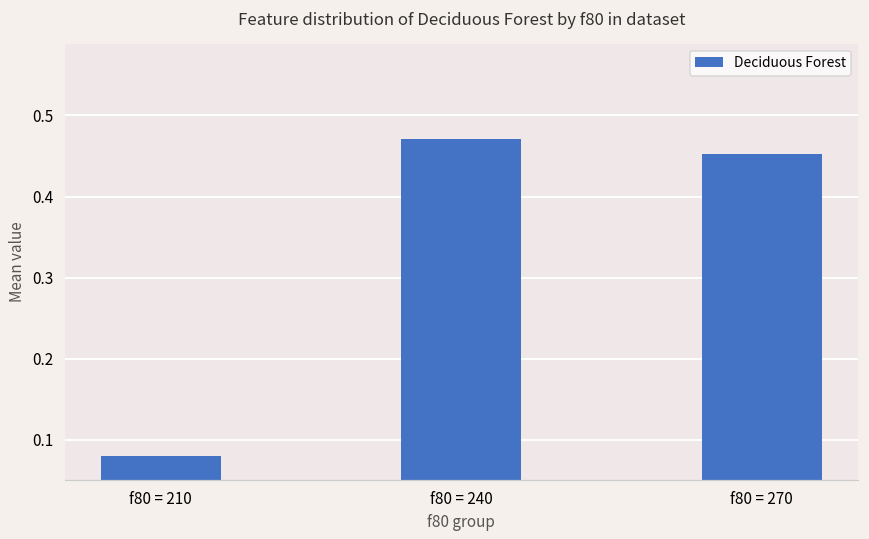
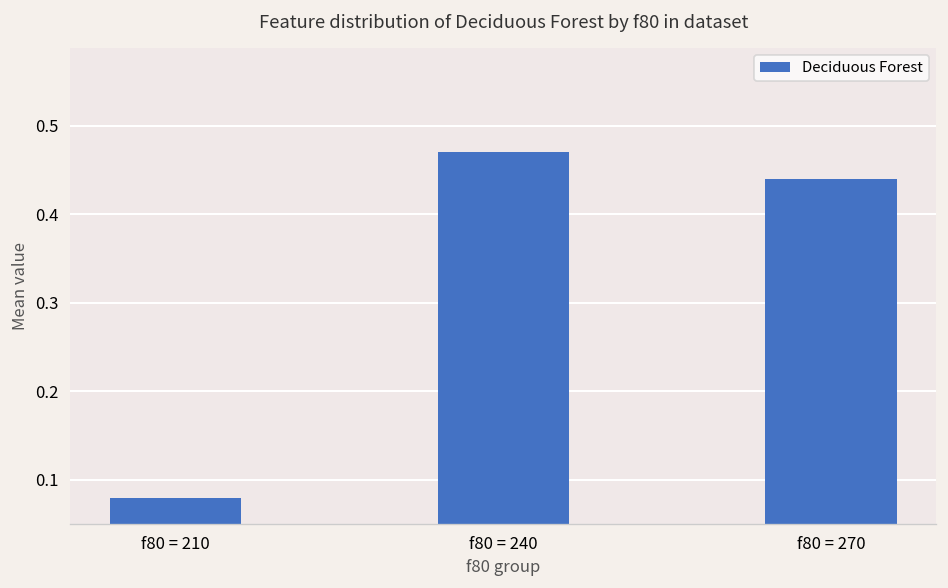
f80 = 270: 0.45 -> 0.44
